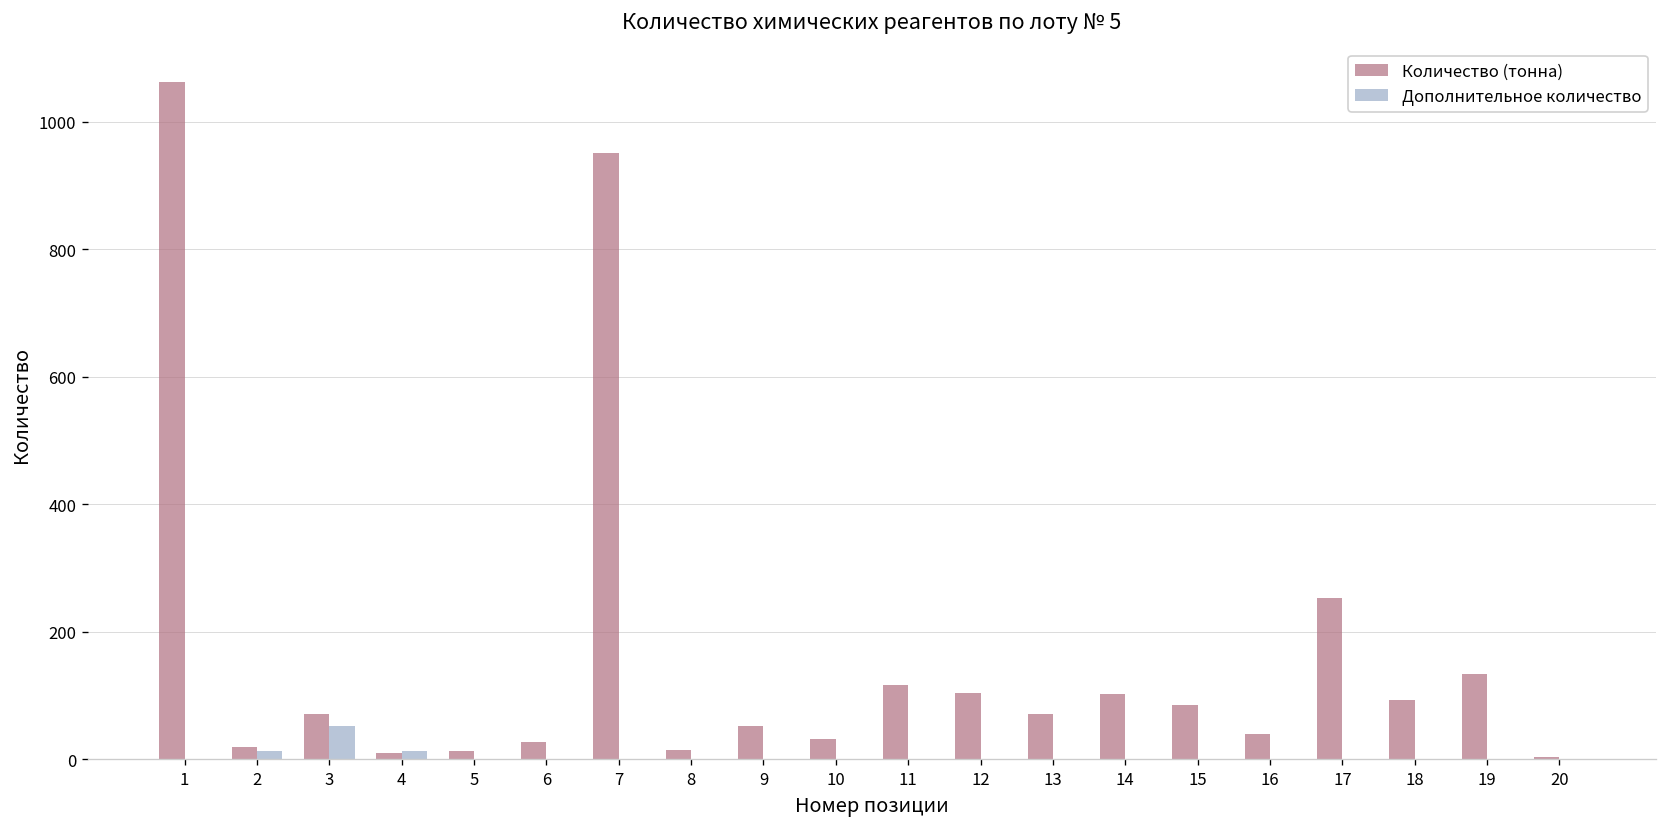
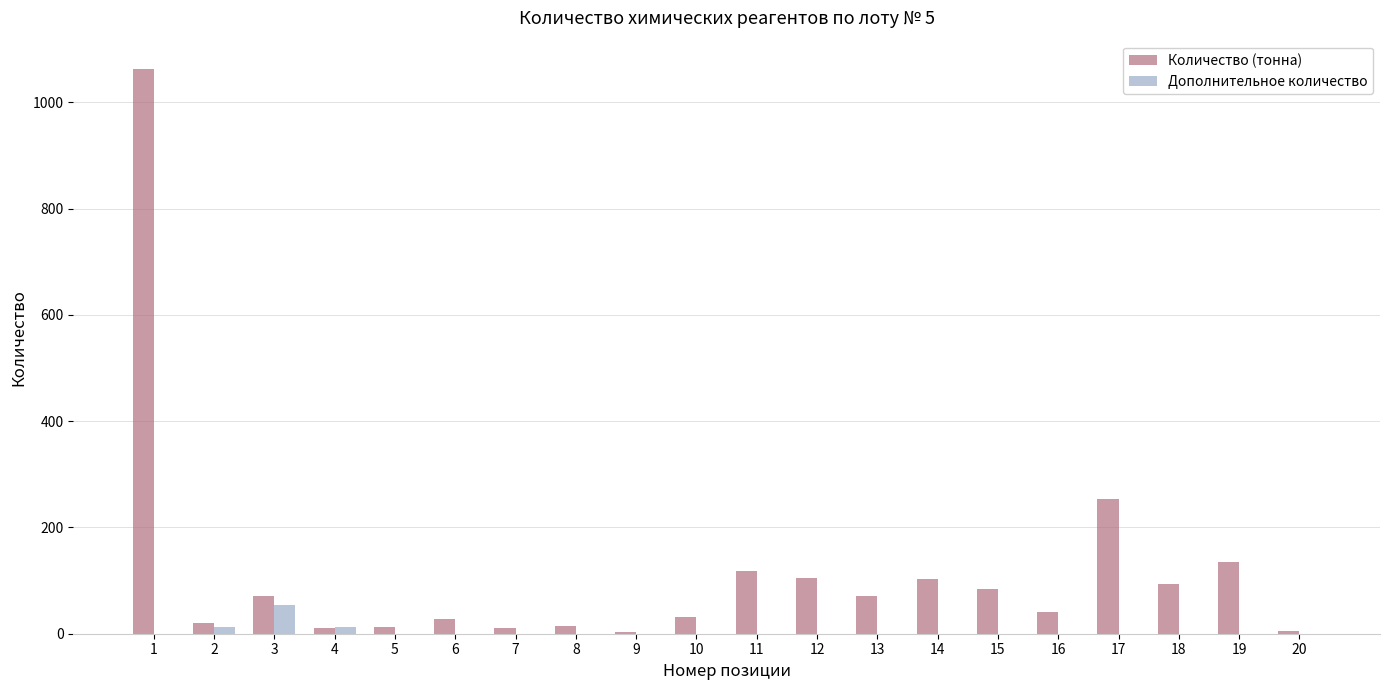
Количество (тонна), 7: 950 -> 10
Количество (тонна), 9: 50 -> 0
